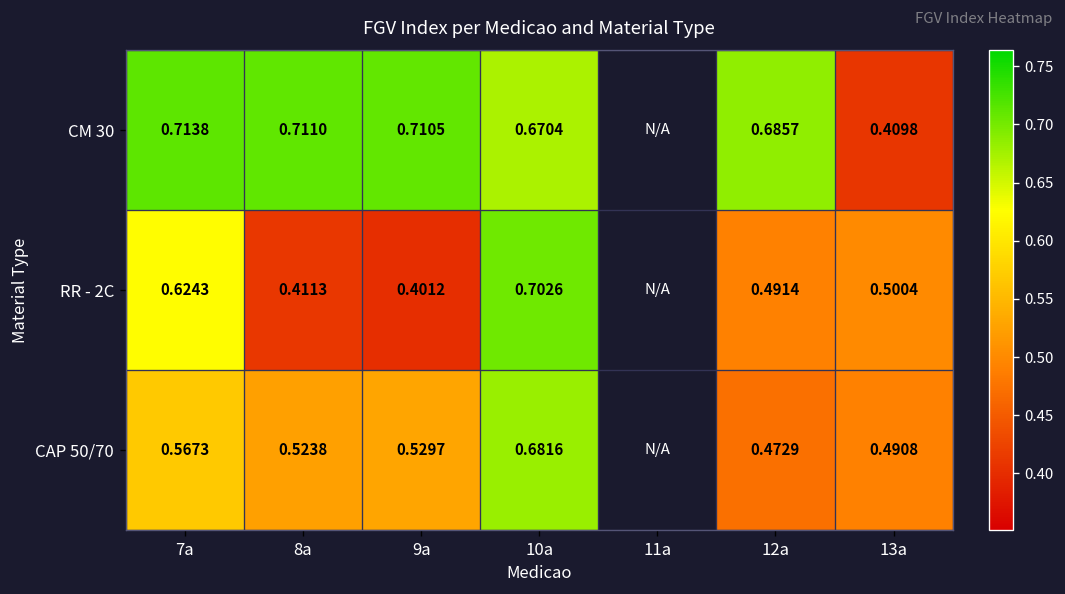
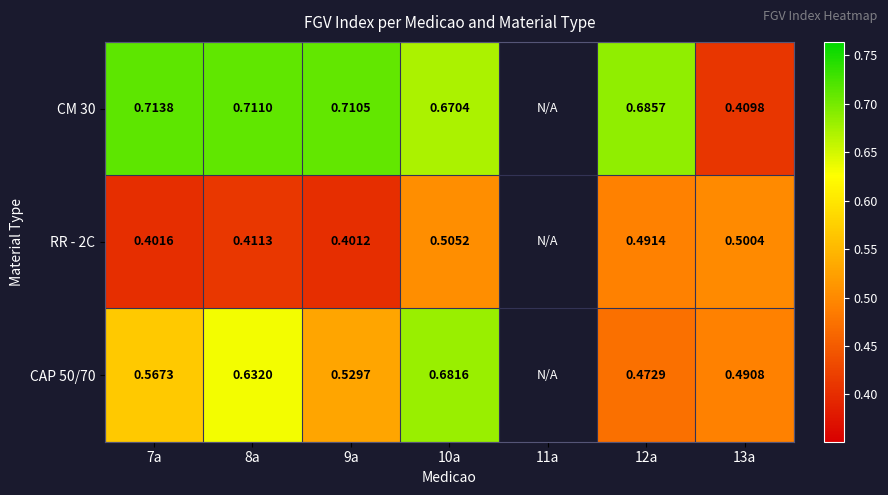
RR - 2C, 7a: 0.6243 -> 0.4016
RR - 2C, 10a: 0.7026 -> 0.5052
CAP 50/70, 8a: 0.5238 -> 0.6320
